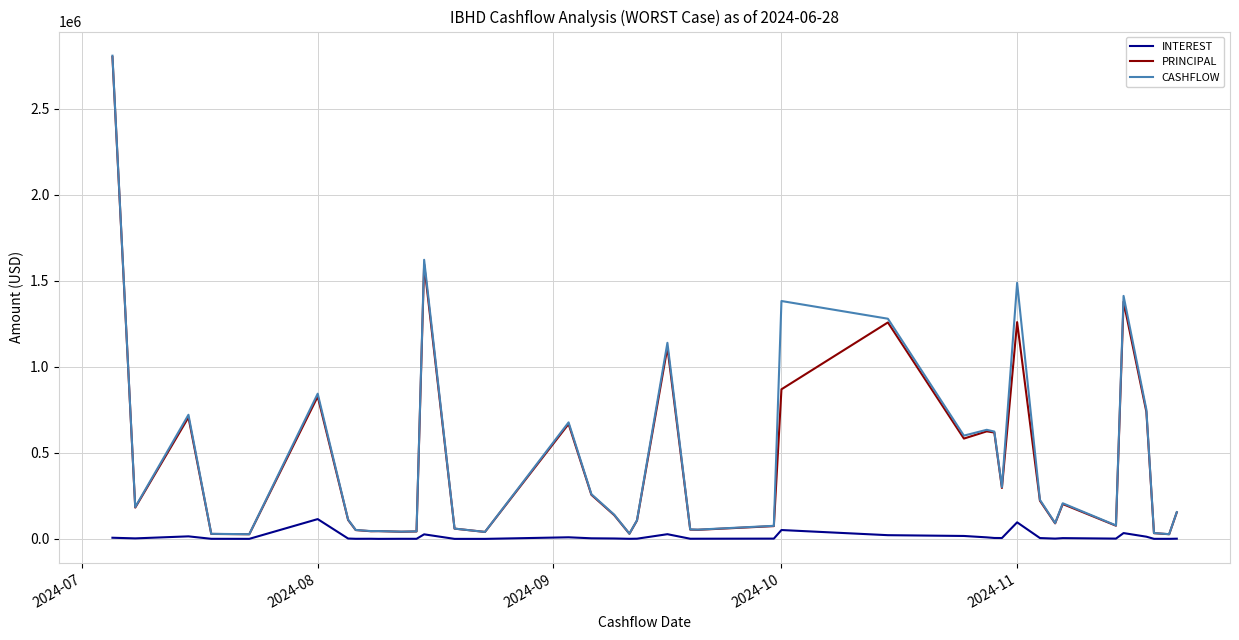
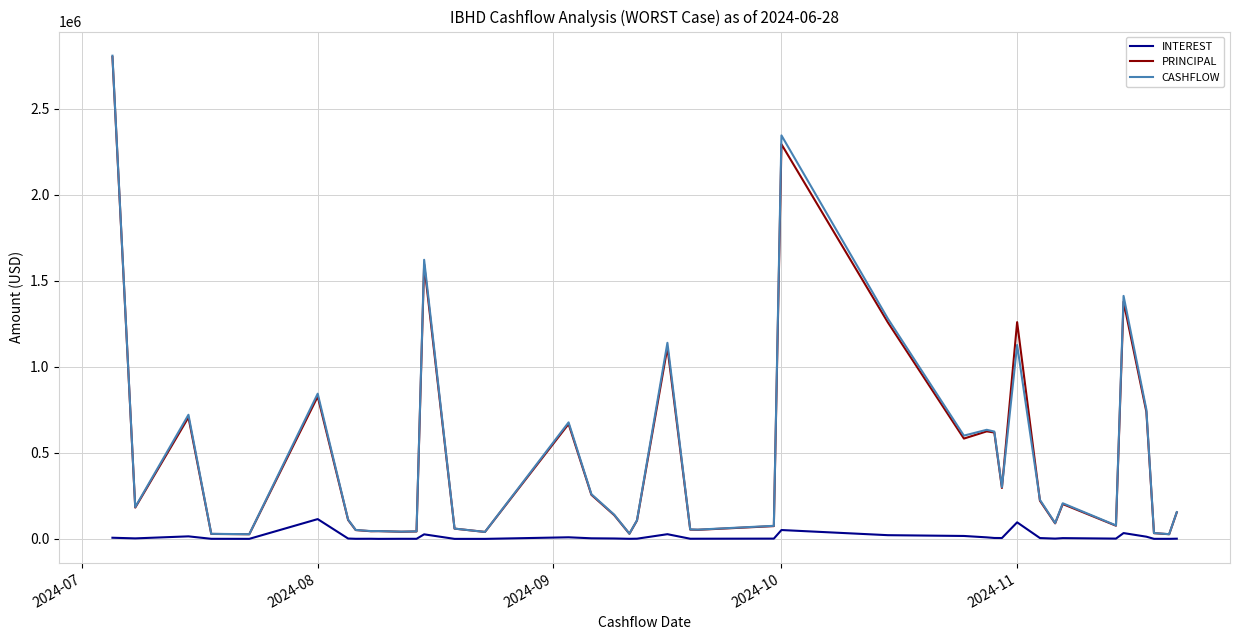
PRINCIPAL, 2024-10: 870000 -> 2290000
CASHFLOW, 2024-10: 1380000 -> 2340000
CASHFLOW, 2024-11: 1490000 -> 1130000
